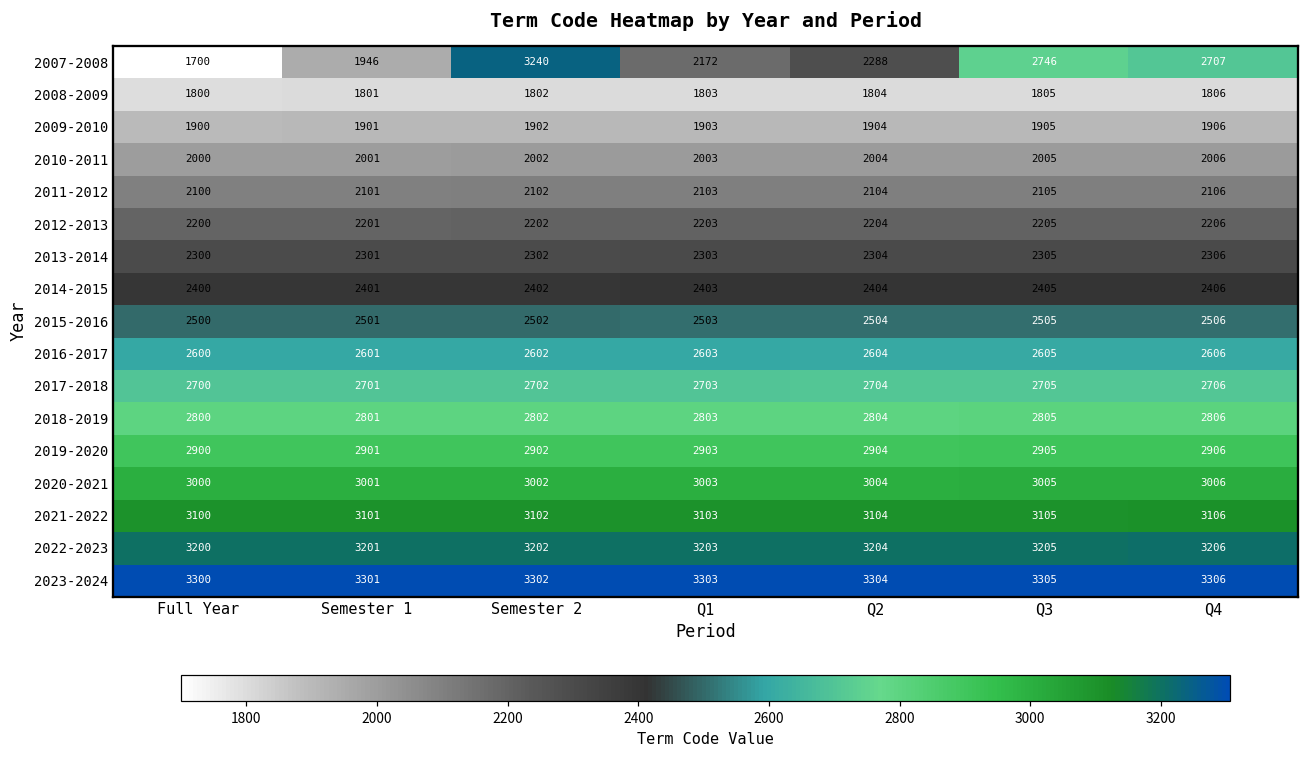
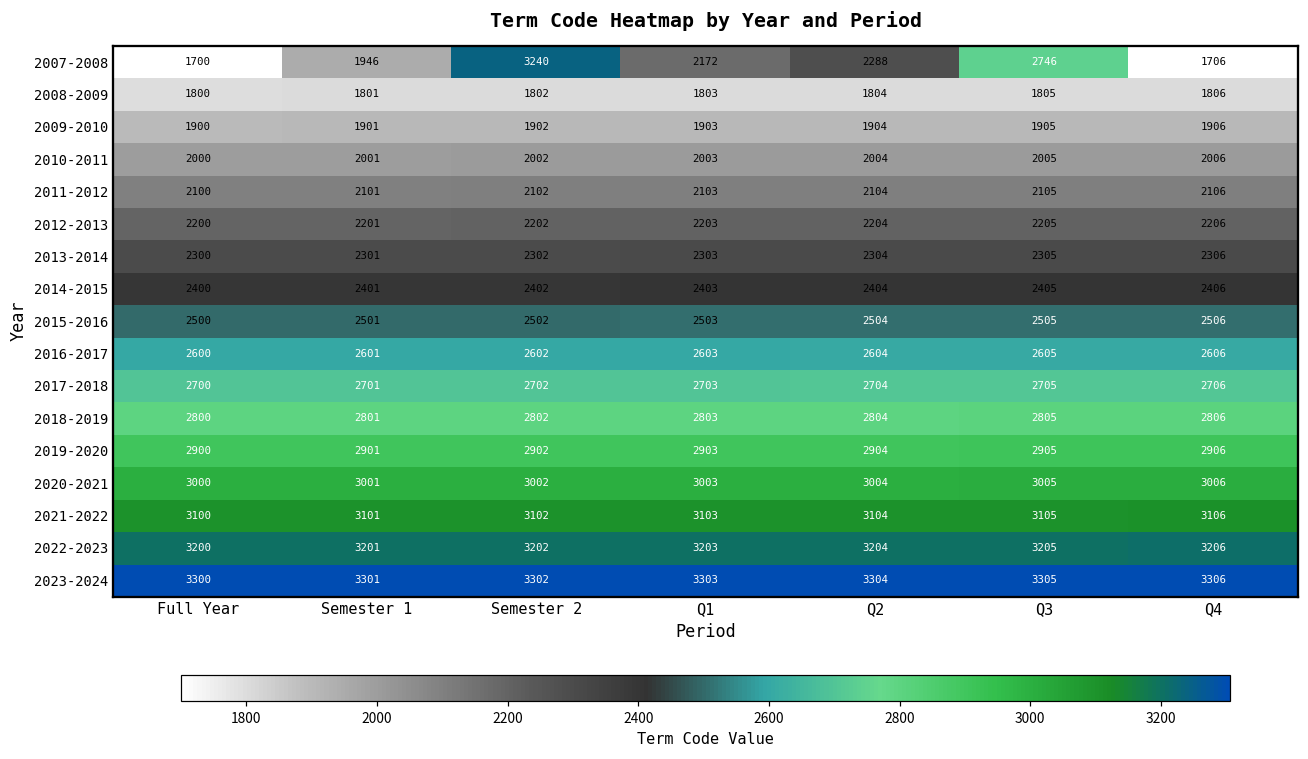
2007-2008, Q4: 2707 -> 1706
